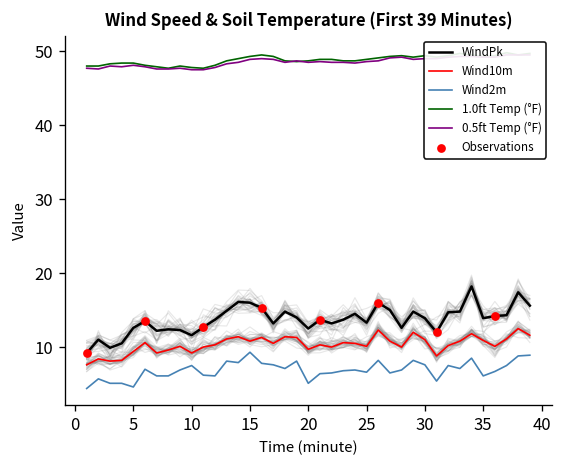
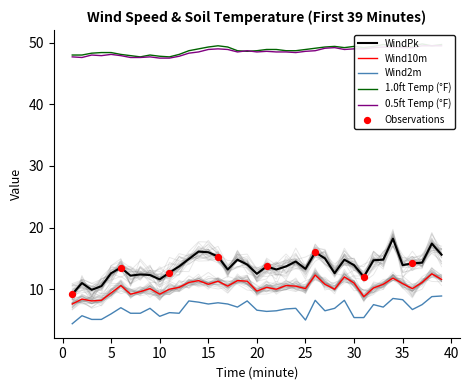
Wind2m, 5: 5 -> 6
Wind2m, 10: 8 -> 6
Wind2m, 15: 9 -> 8
Wind2m, 20: 5 -> 7
Wind2m, 25: 7 -> 5
Wind2m, 30: 8 -> 5
Wind2m, 35: 6 -> 8
